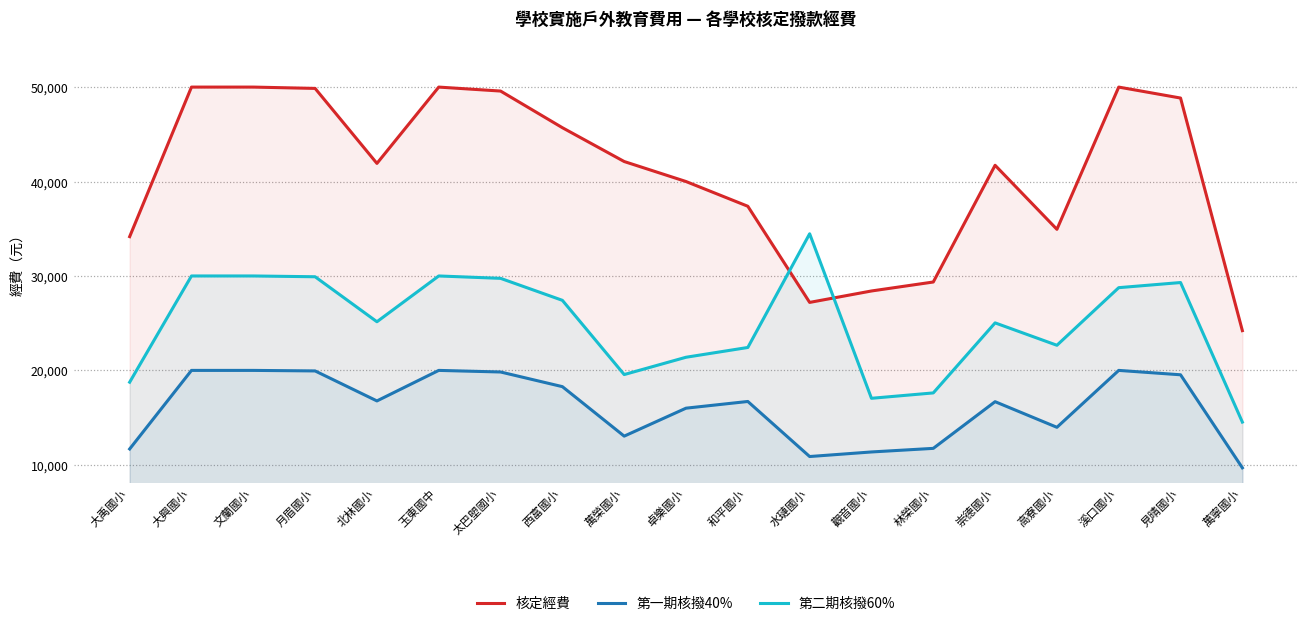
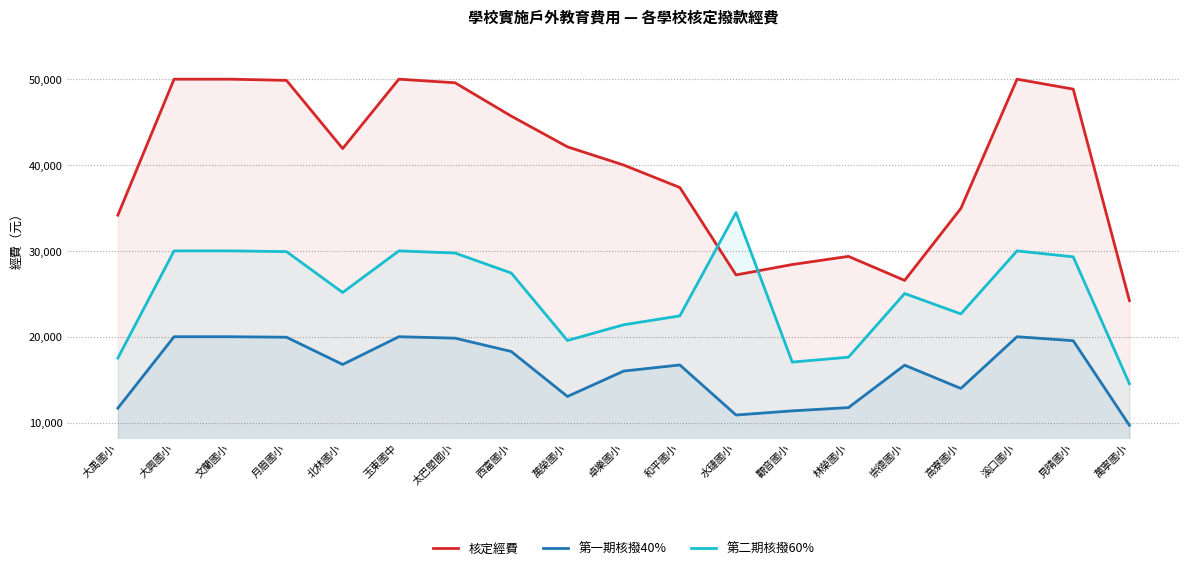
第二期核撥60%, 大禹國小: 19,000 -> 18,000
核定經費, 崇德國小: 42,000 -> 27,000
第二期核撥60%, 溪口國小: 29,000 -> 30,000
